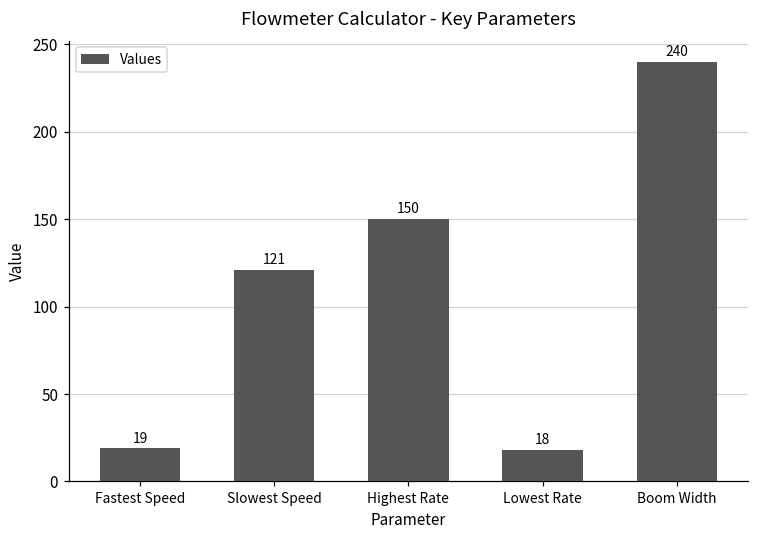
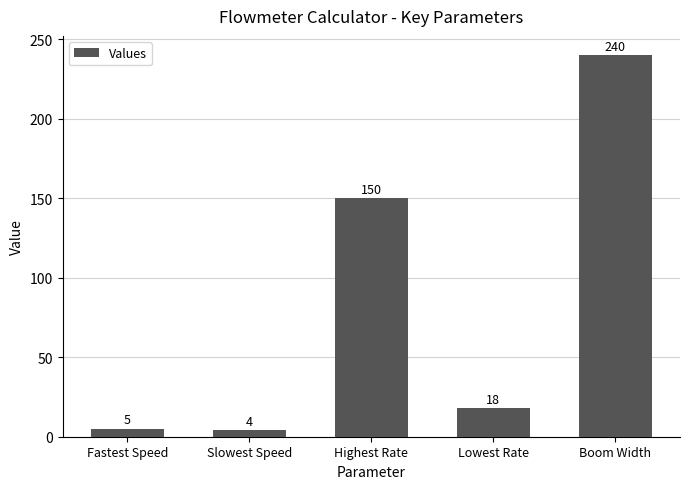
Fastest Speed: 19 -> 5
Slowest Speed: 121 -> 4
